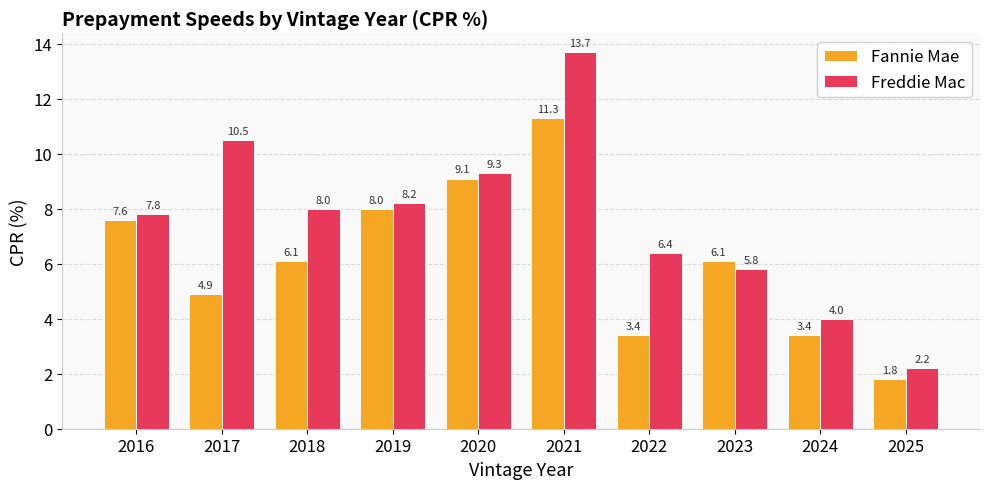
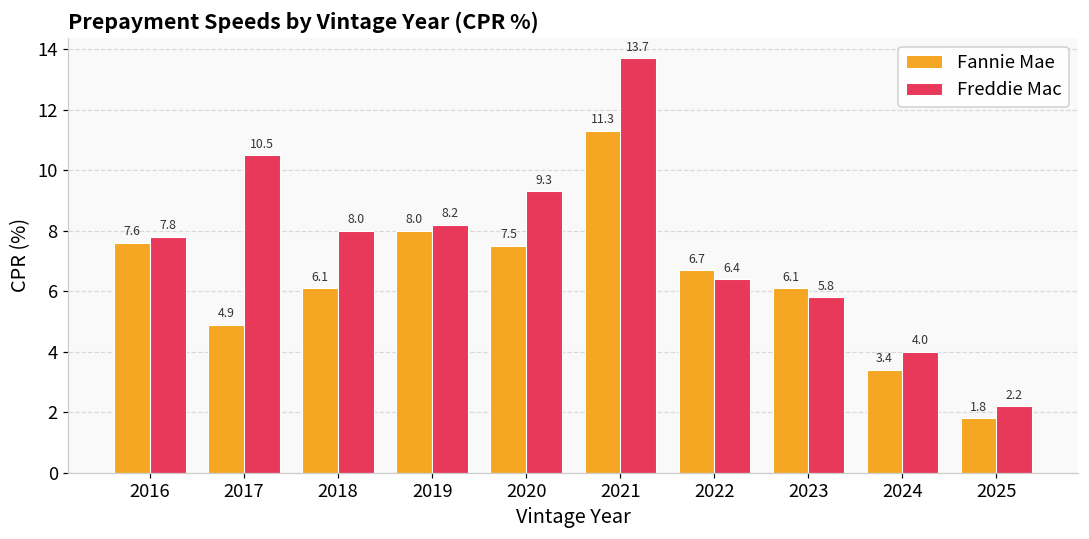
Fannie Mae, 2020: 9.1 -> 7.5
Fannie Mae, 2022: 3.4 -> 6.7
